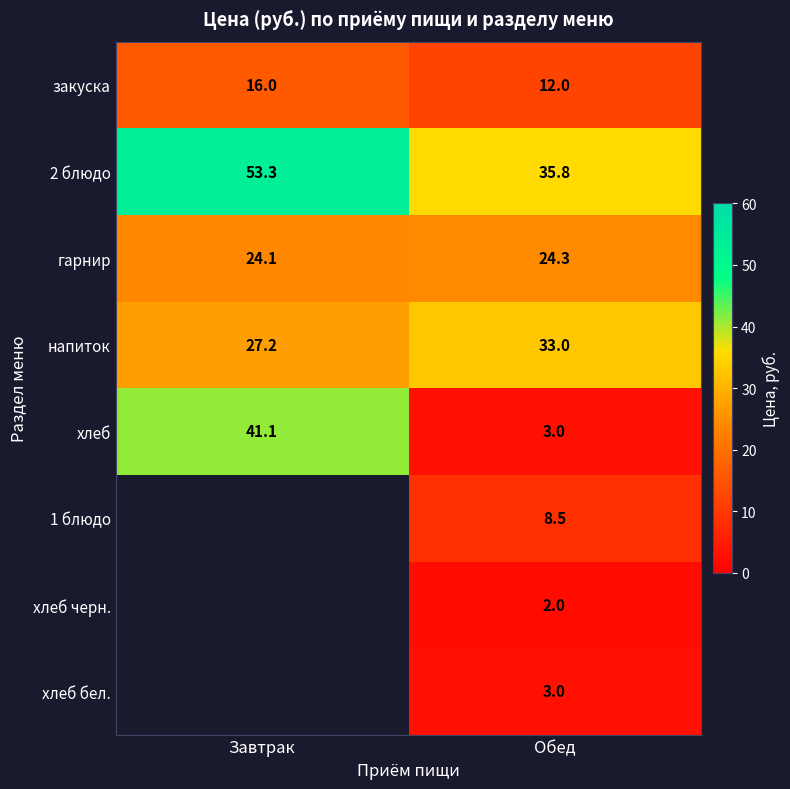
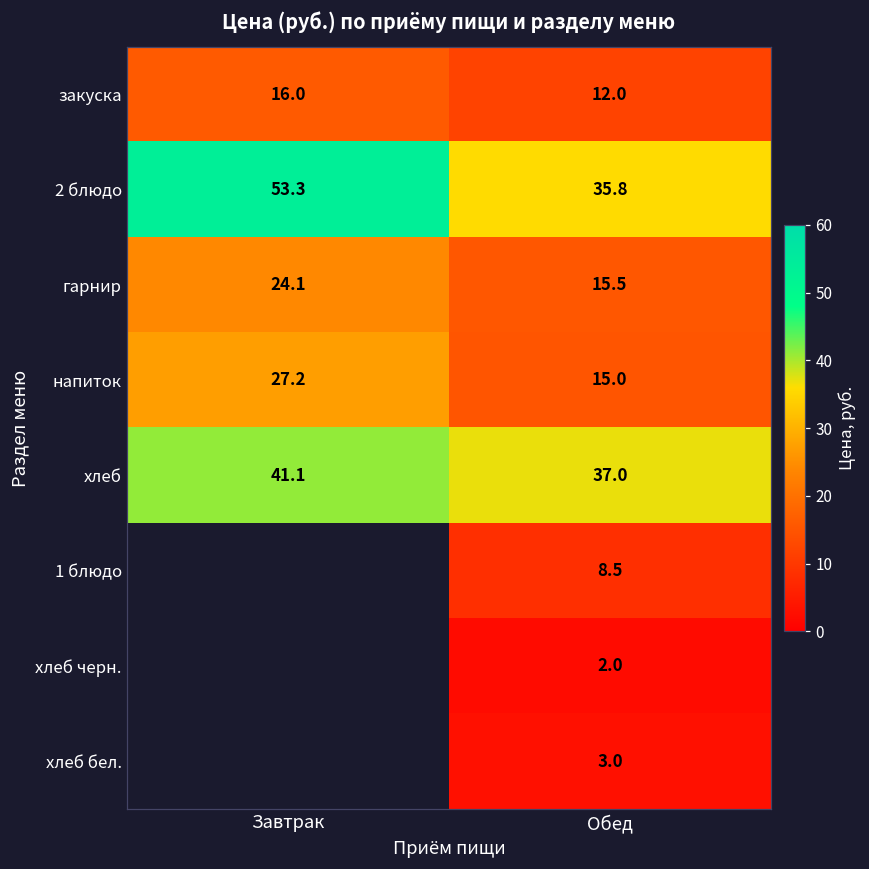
гарнир, Обед: 24.3 -> 15.5
напиток, Обед: 33.0 -> 15.0
хлеб, Обед: 3.0 -> 37.0
